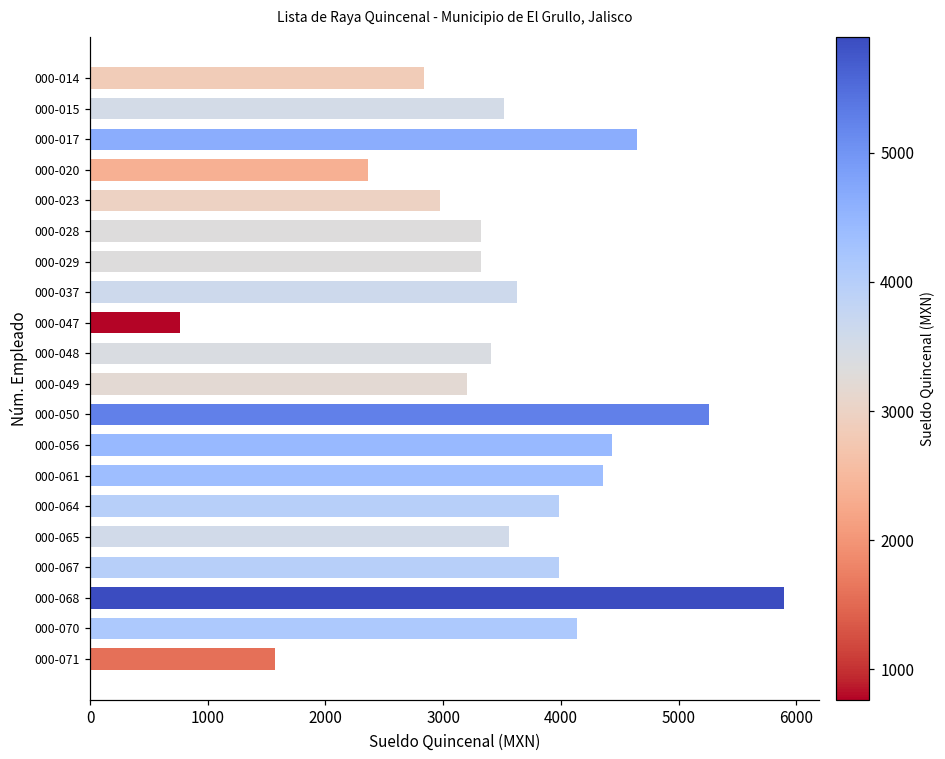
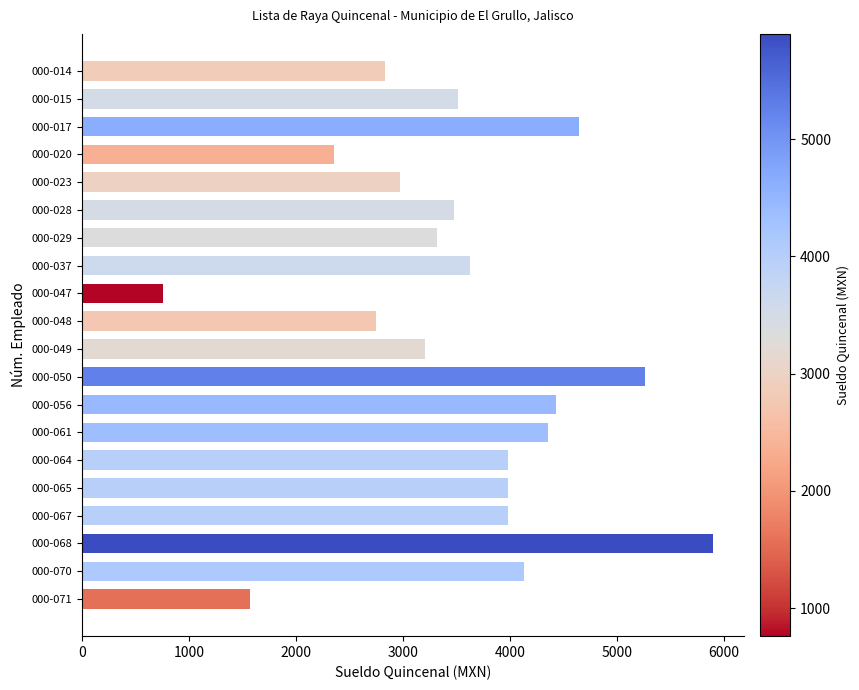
000-028: 3320 -> 3470
000-048: 3410 -> 2750
000-065: 3560 -> 3980
